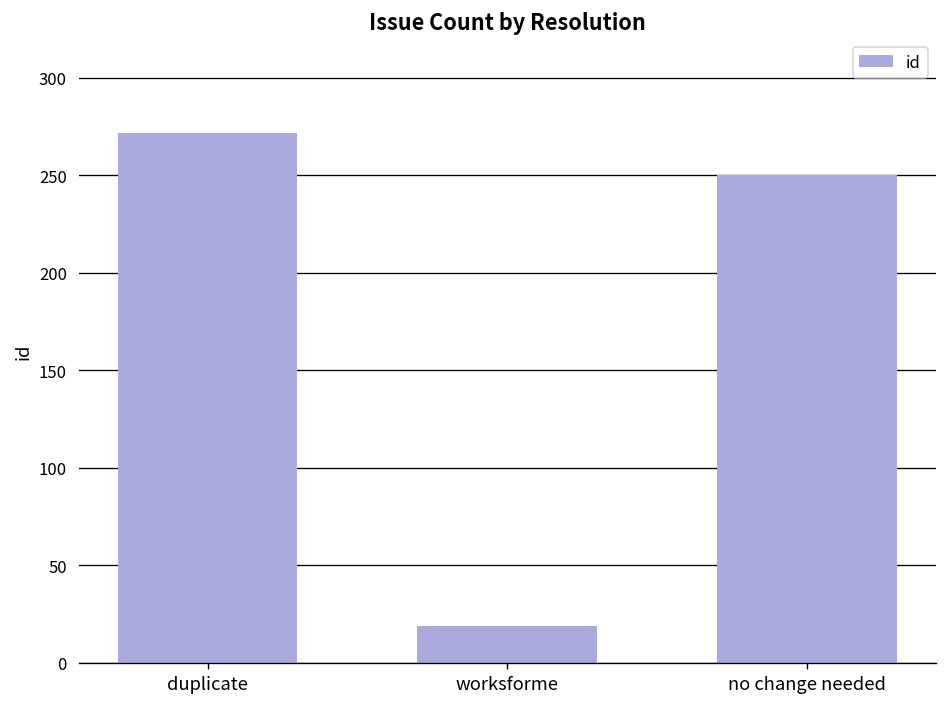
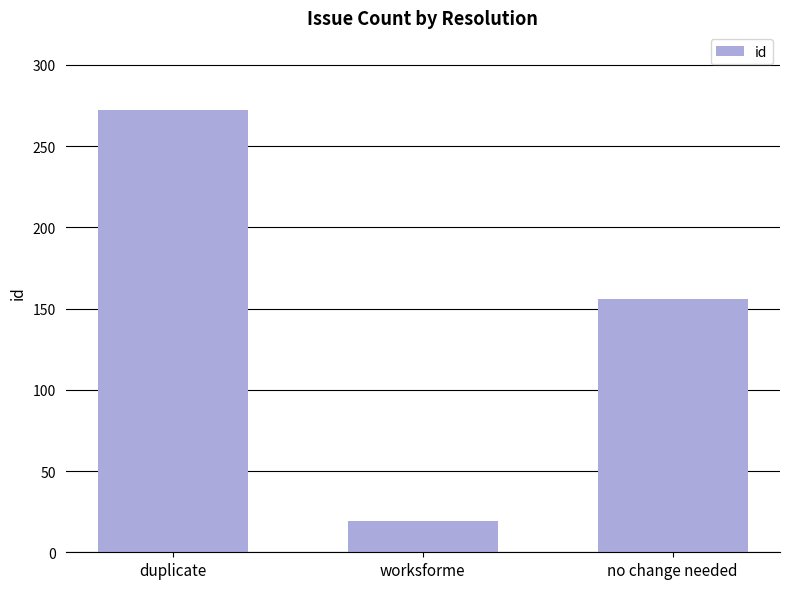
no change needed: 250 -> 156
